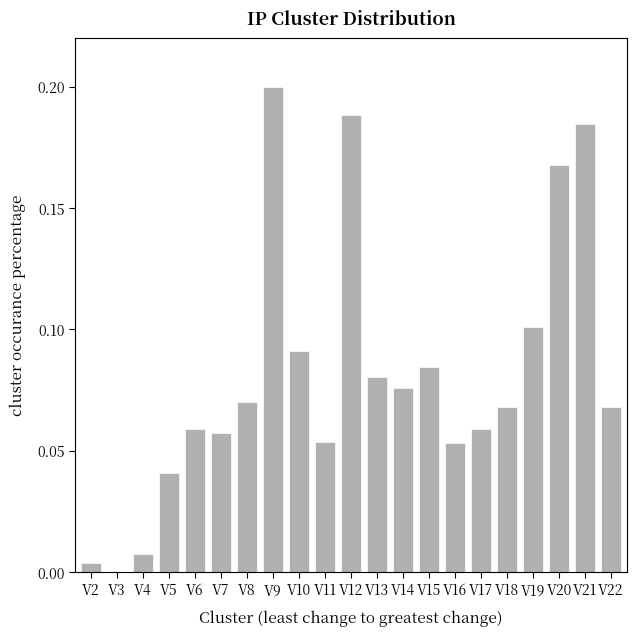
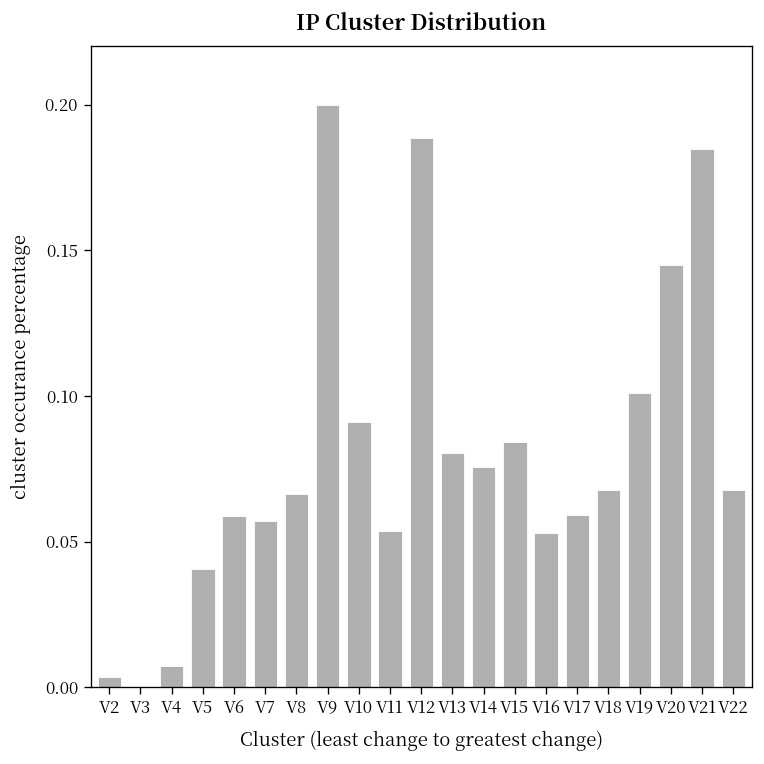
V8: 0.070 -> 0.066
V20: 0.168 -> 0.145
